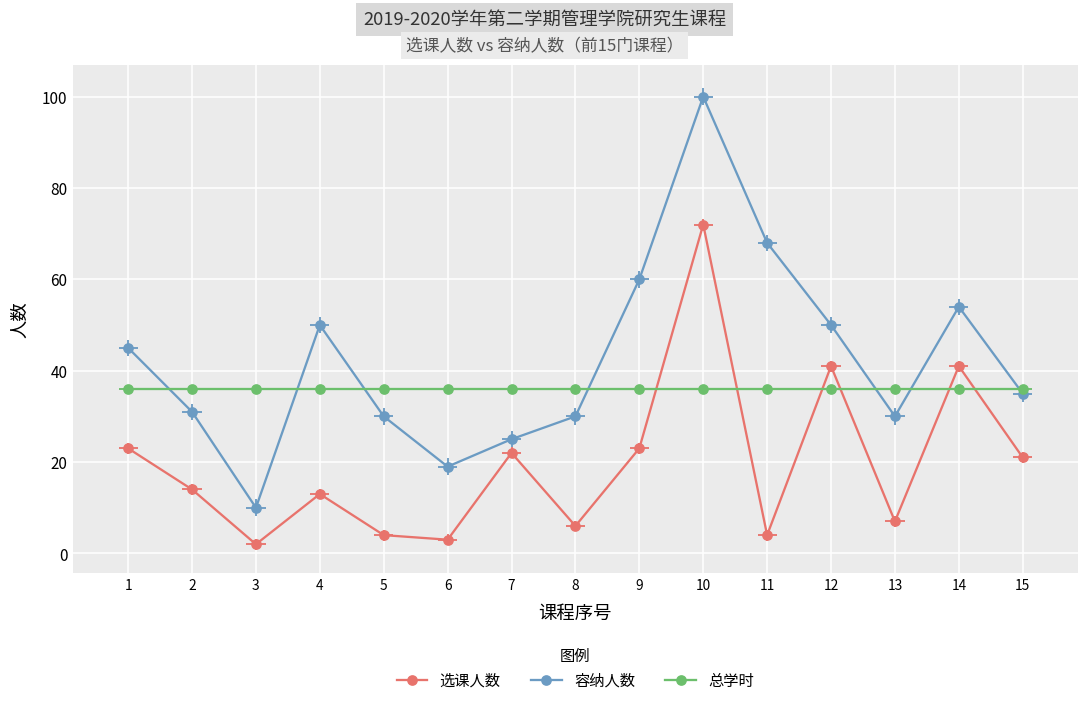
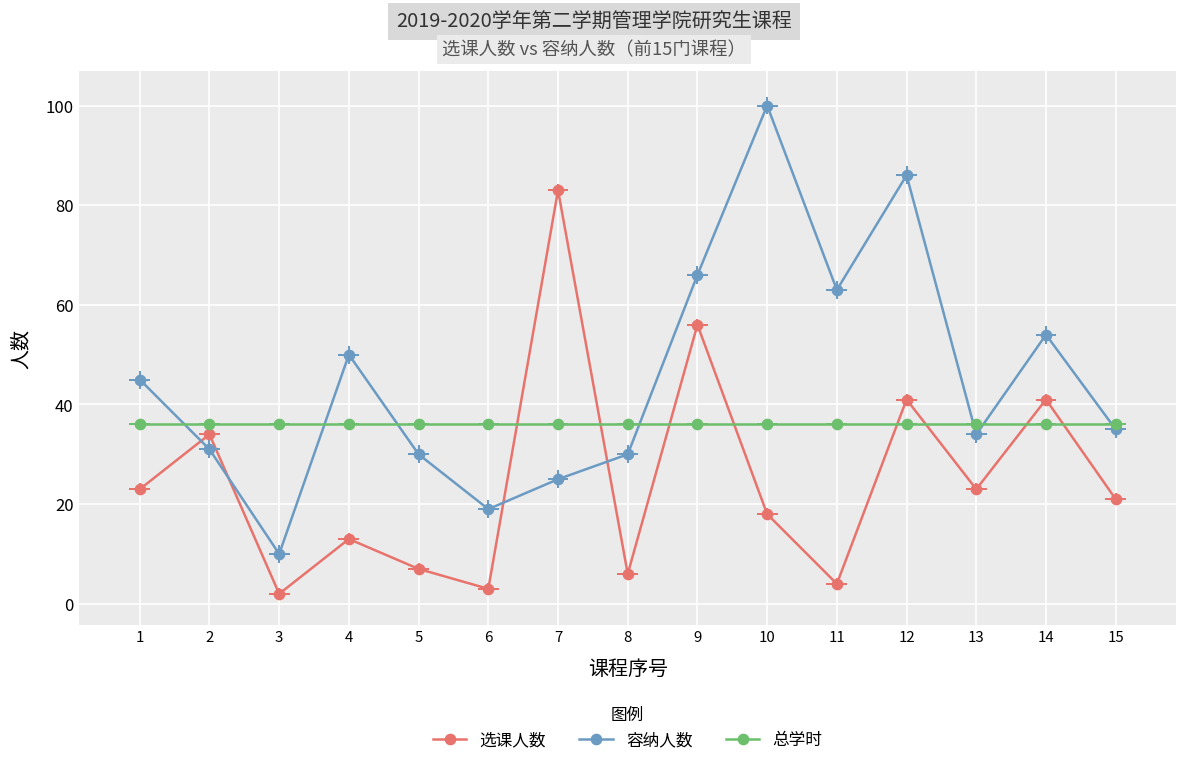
选课人数, 2: 14 -> 34
选课人数, 5: 4 -> 7
选课人数, 7: 22 -> 83
选课人数, 9: 23 -> 56
容纳人数, 9: 60 -> 66
选课人数, 10: 72 -> 18
容纳人数, 11: 68 -> 63
容纳人数, 12: 50 -> 86
选课人数, 13: 7 -> 23
容纳人数, 13: 30 -> 34
